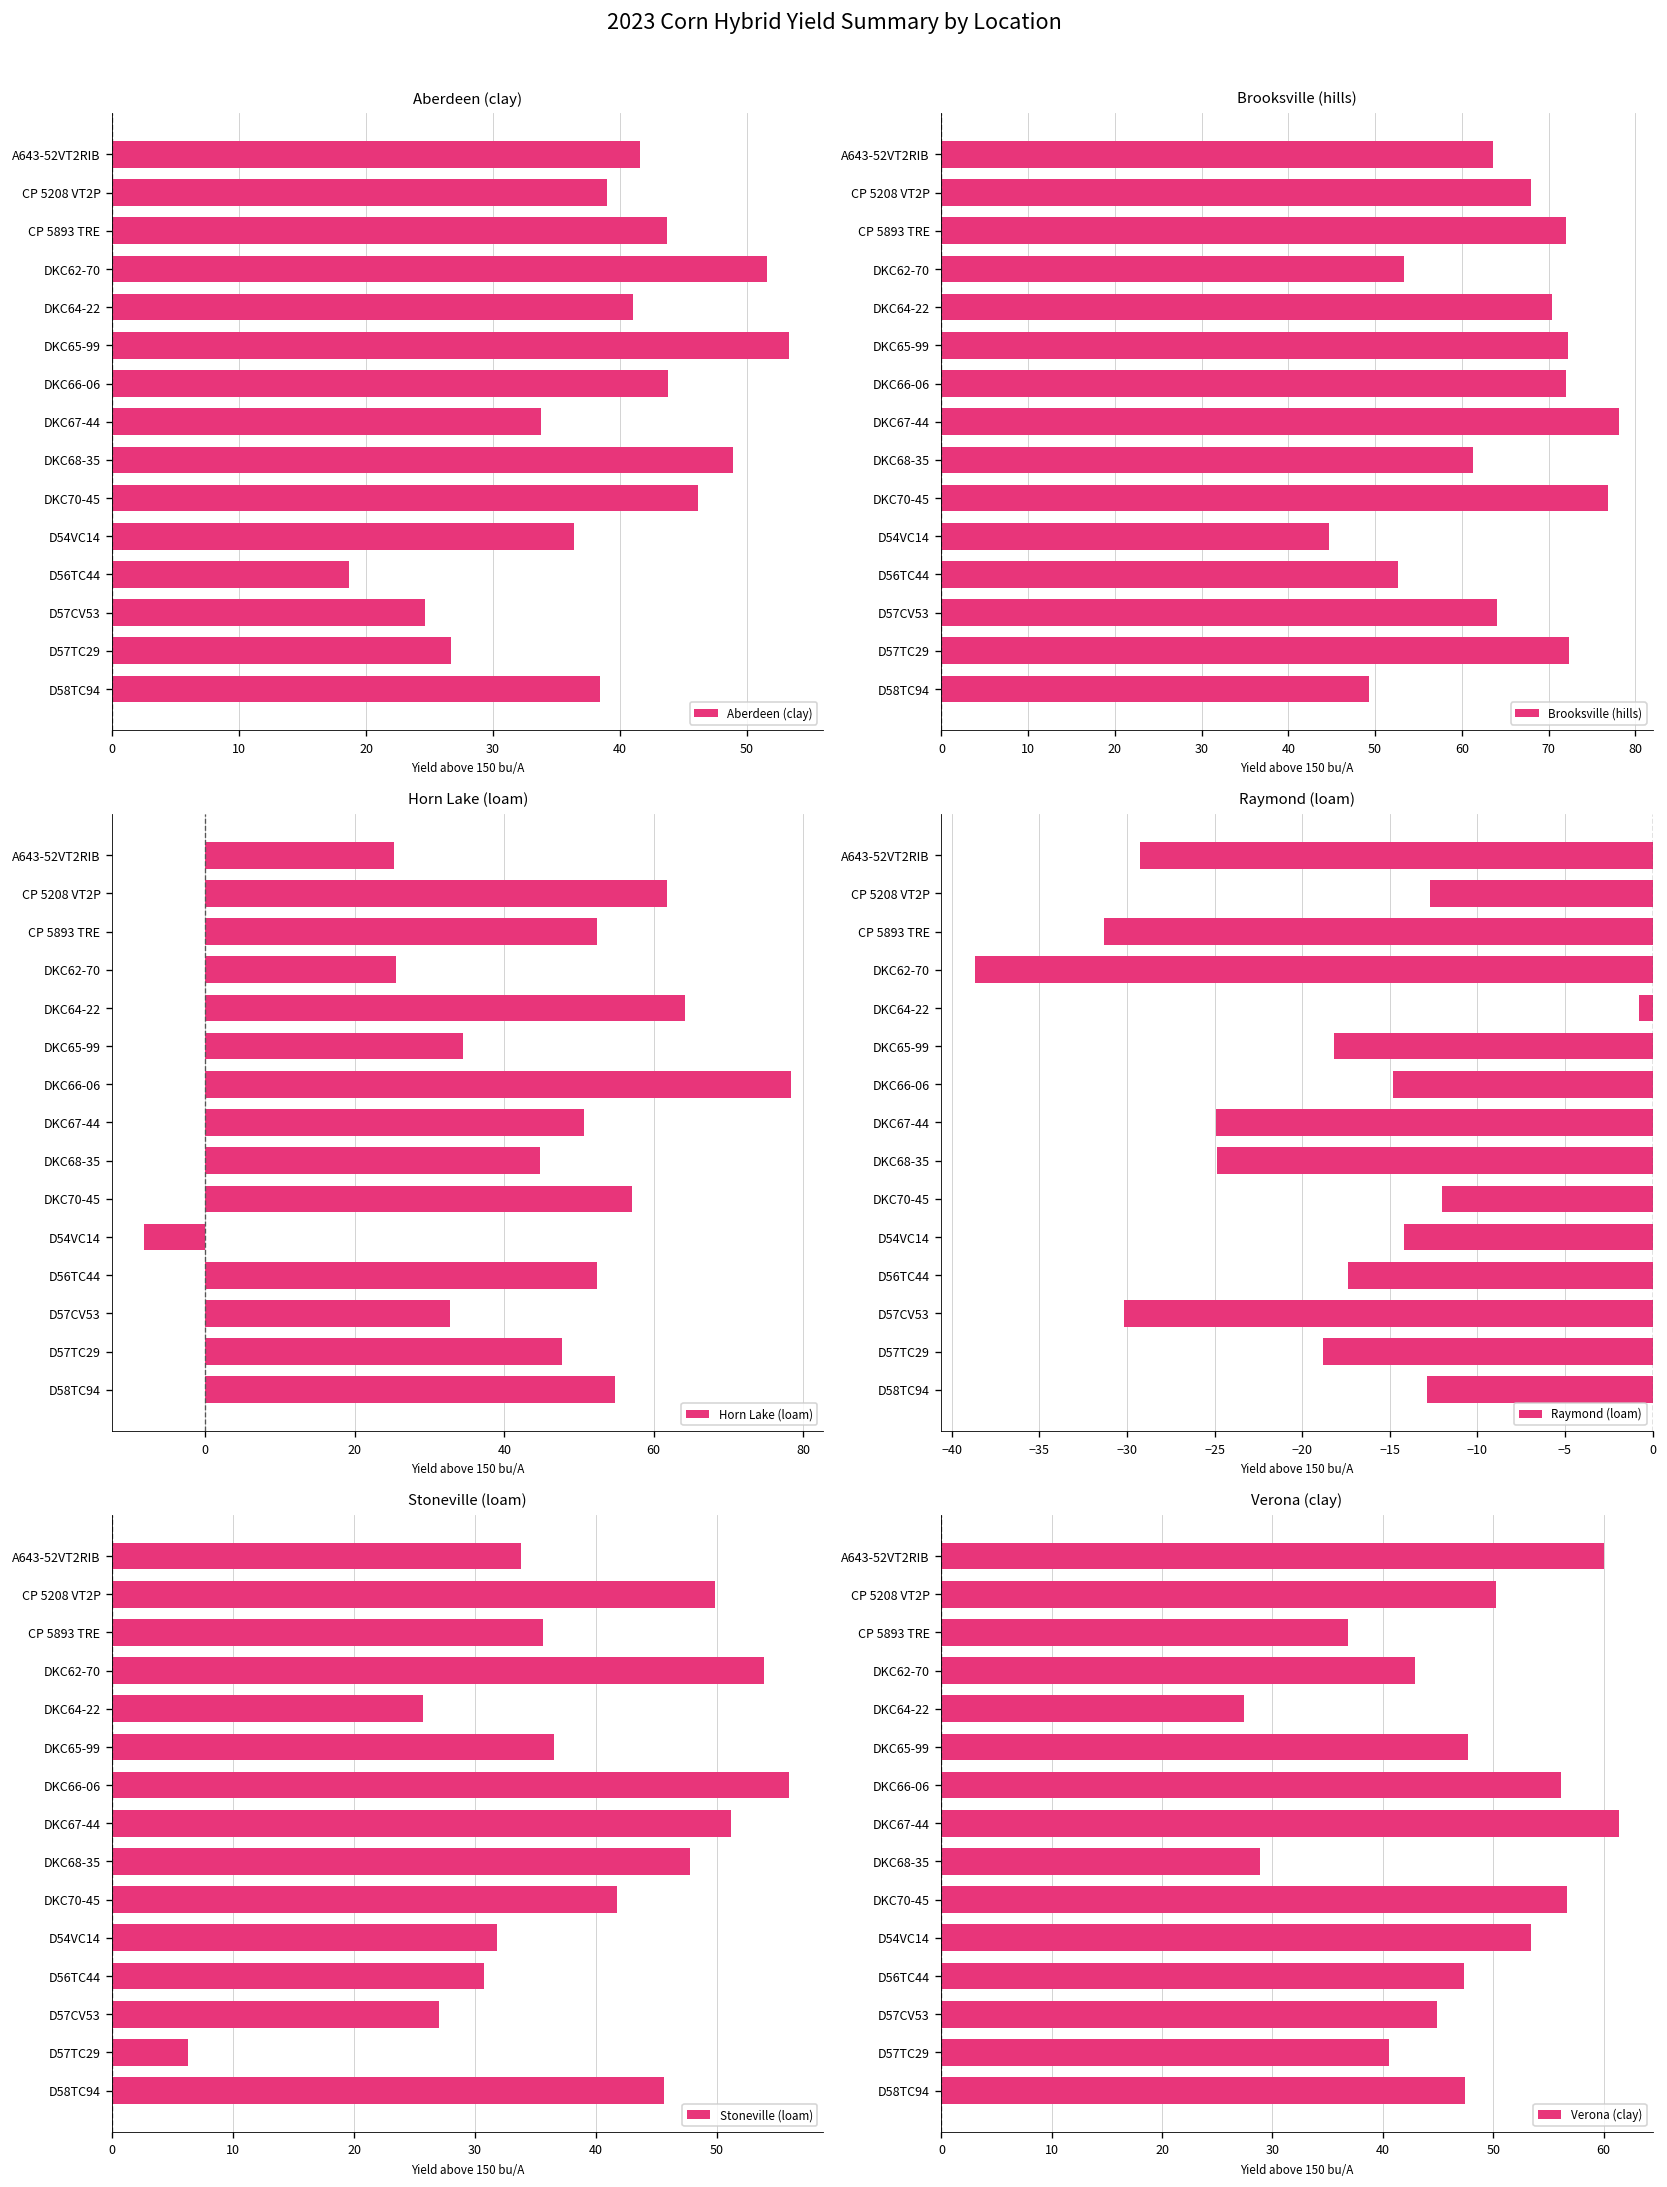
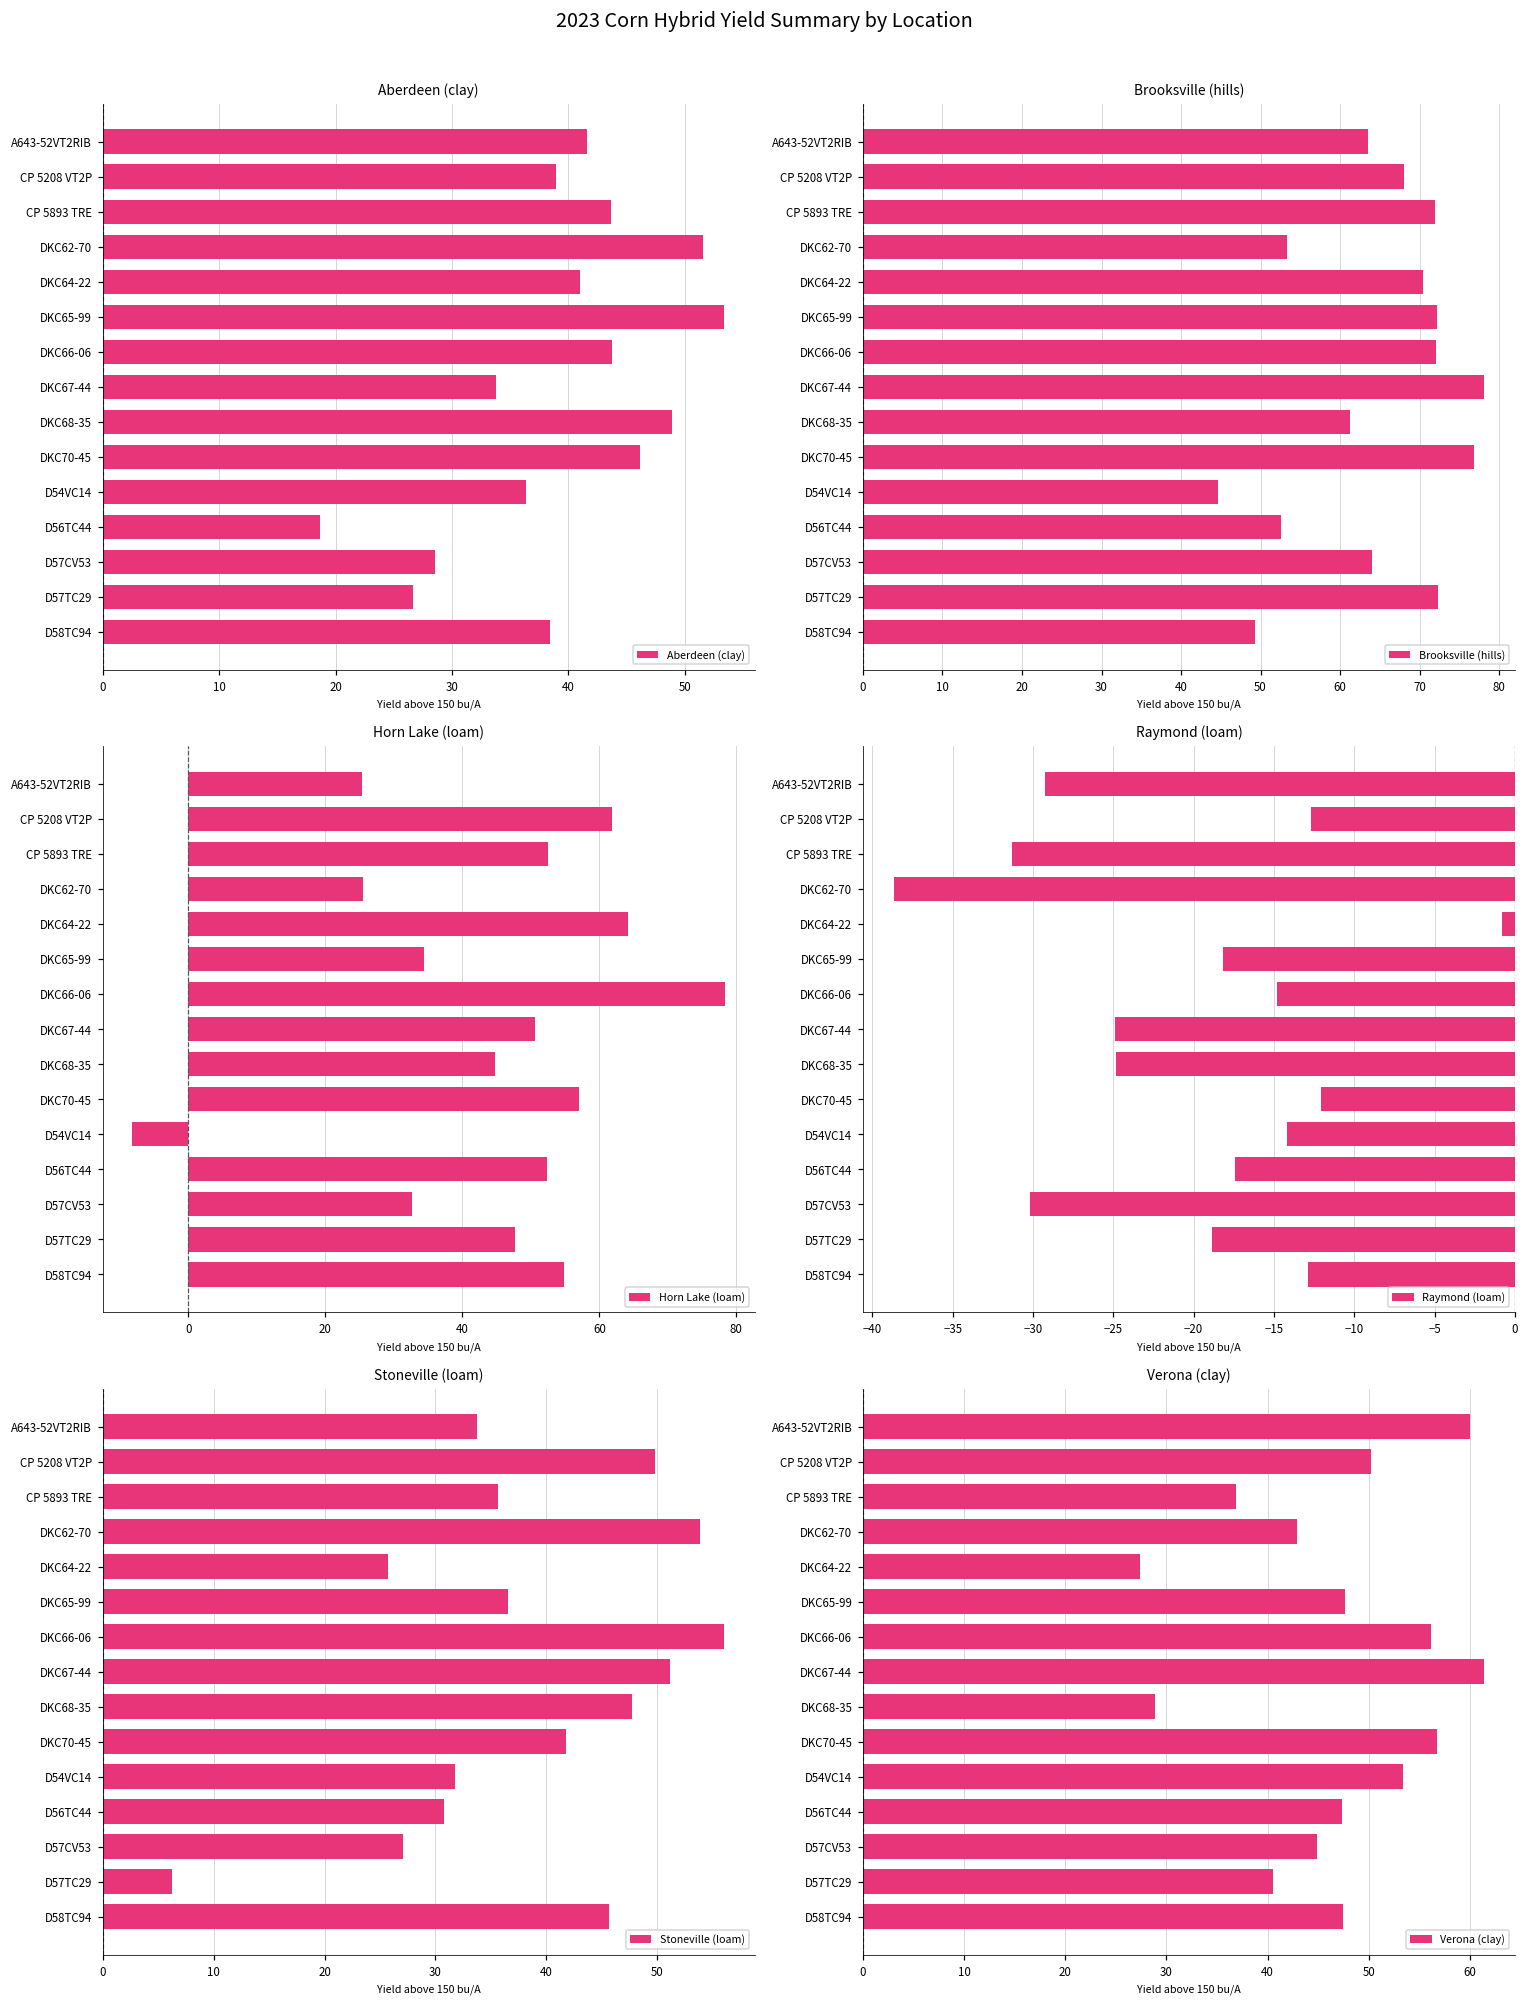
Aberdeen (clay), D57CV53: 24.6 -> 28.5
